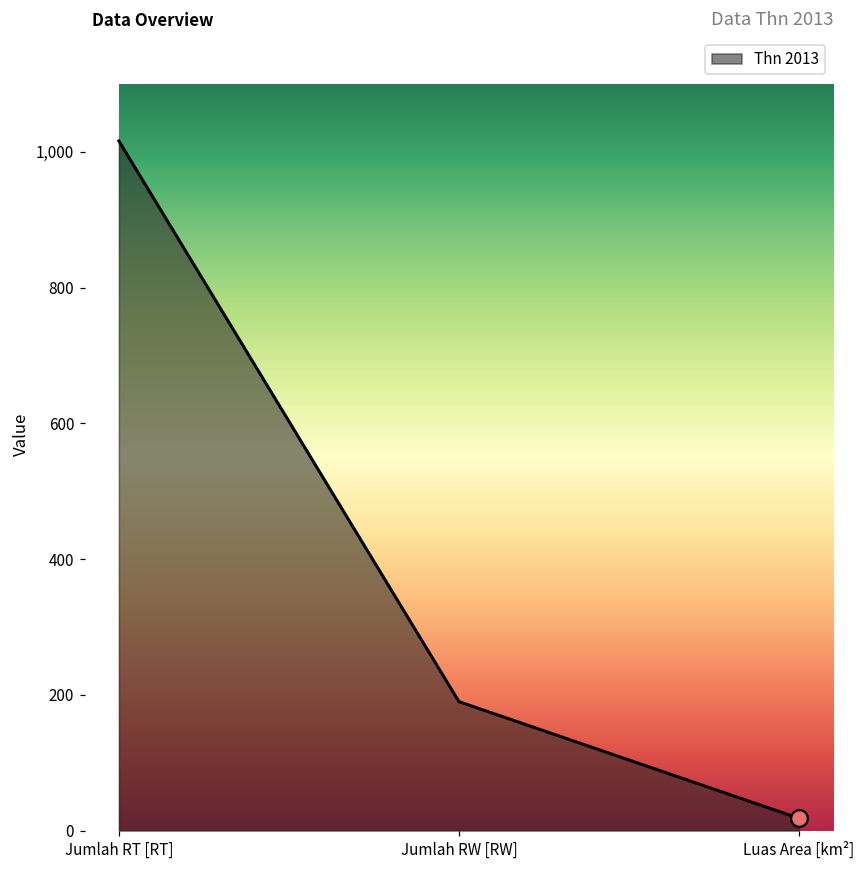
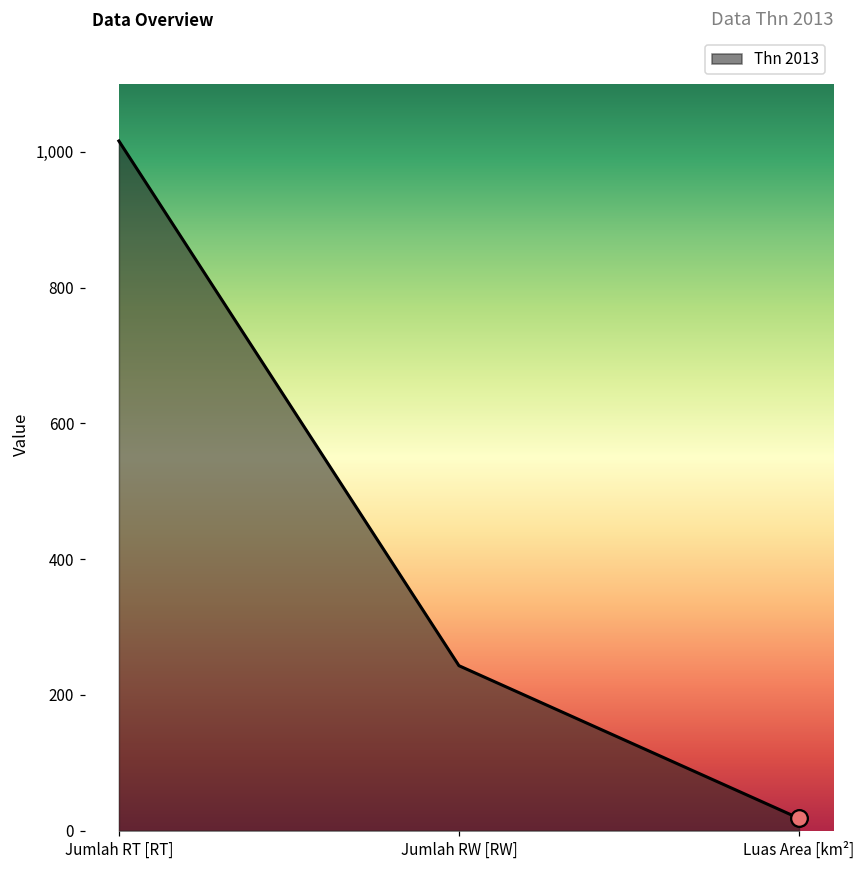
Thn 2013, Jumlah RW [RW]: 190 -> 240
